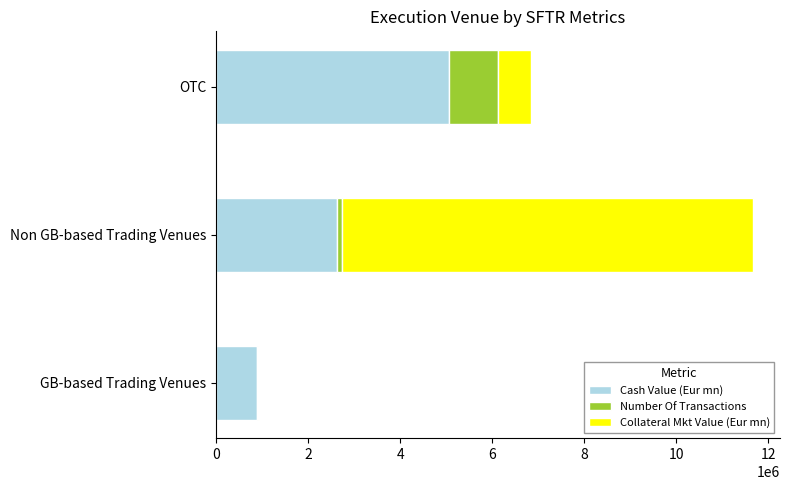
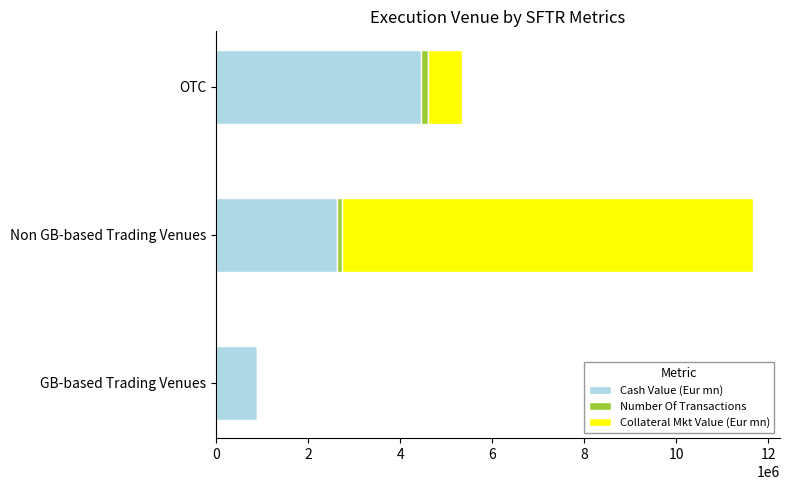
Cash Value (Eur mn), OTC: 5100000 -> 4500000
Number Of Transactions, OTC: 1100000 -> 200000
